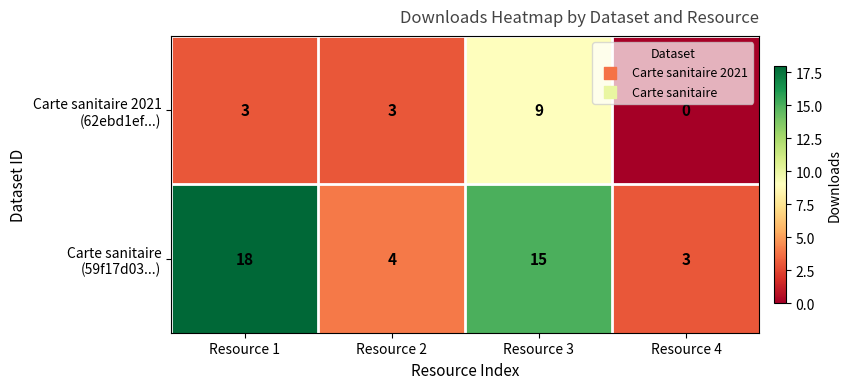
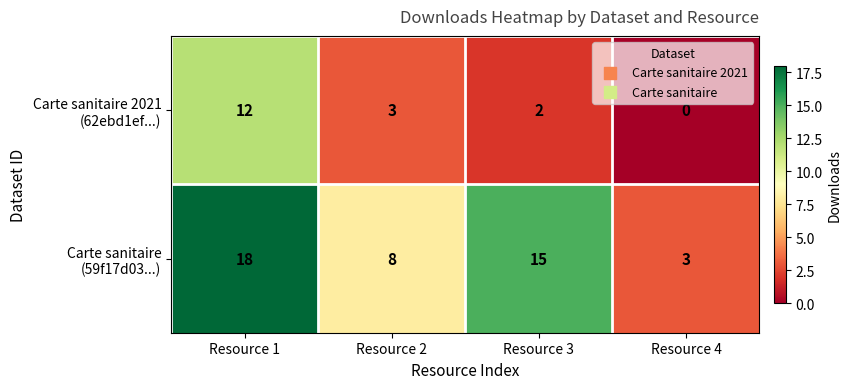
Carte sanitaire 2021 (62ebd1ef...), Resource 1: 3 -> 12
Carte sanitaire 2021 (62ebd1ef...), Resource 3: 9 -> 2
Carte sanitaire (59f17d03...), Resource 2: 4 -> 8
